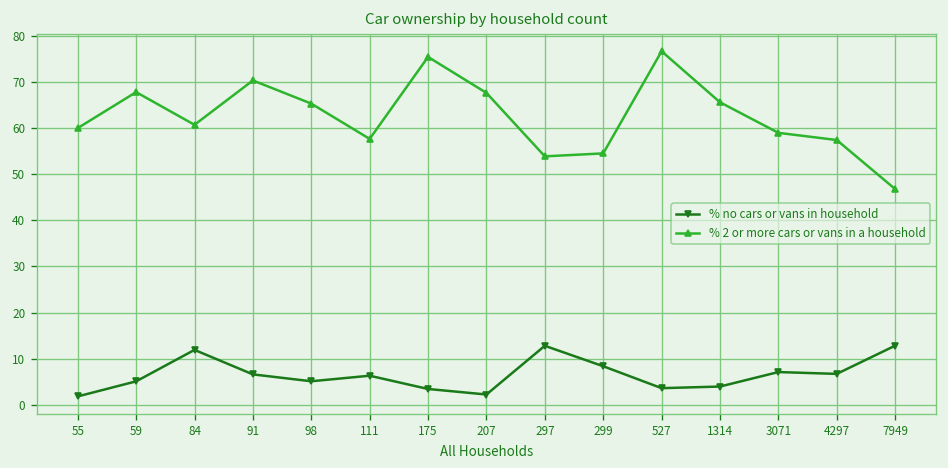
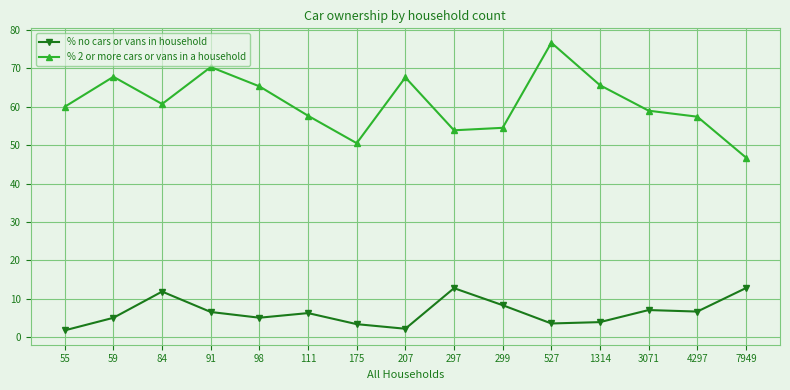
% 2 or more cars or vans in a household, 175: 75 -> 51
